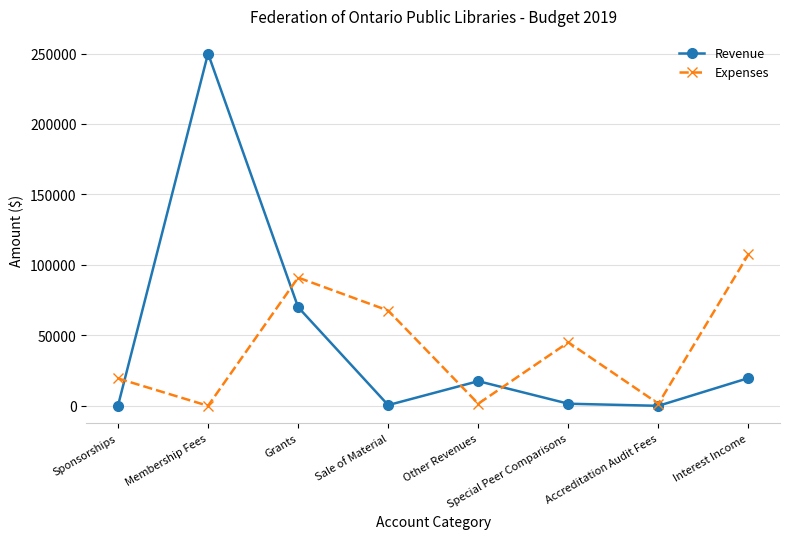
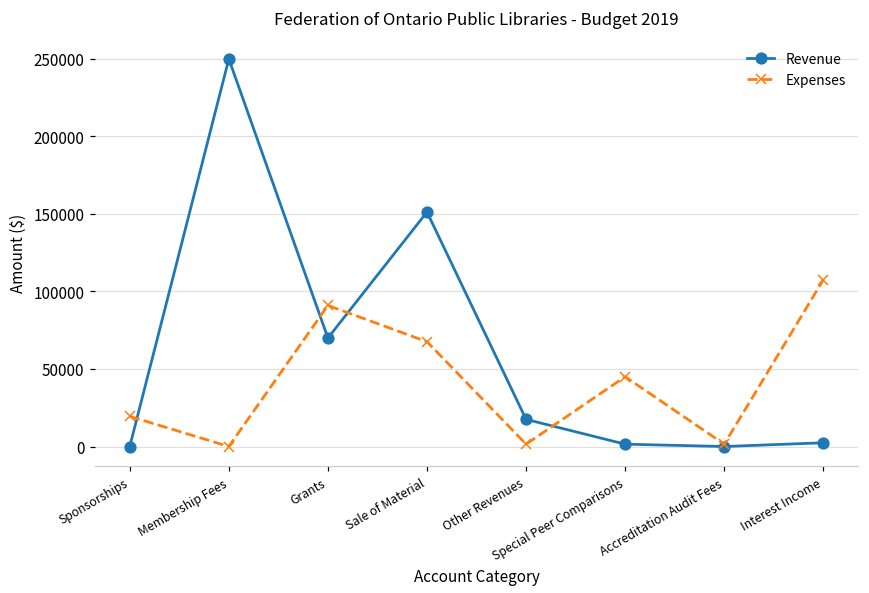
Revenue, Sale of Material: 1000 -> 151000
Revenue, Interest Income: 20000 -> 2000
